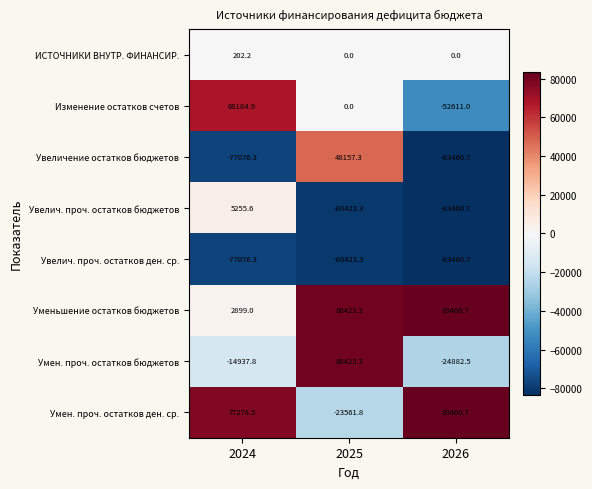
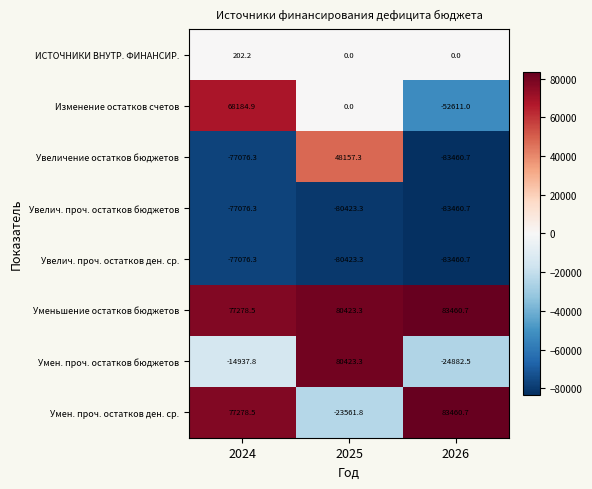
Увелич. проч. остатков бюджетов, 2024: 5255.6 -> -77076.3
Уменьшение остатков бюджетов, 2024: 2899.0 -> 77278.5
